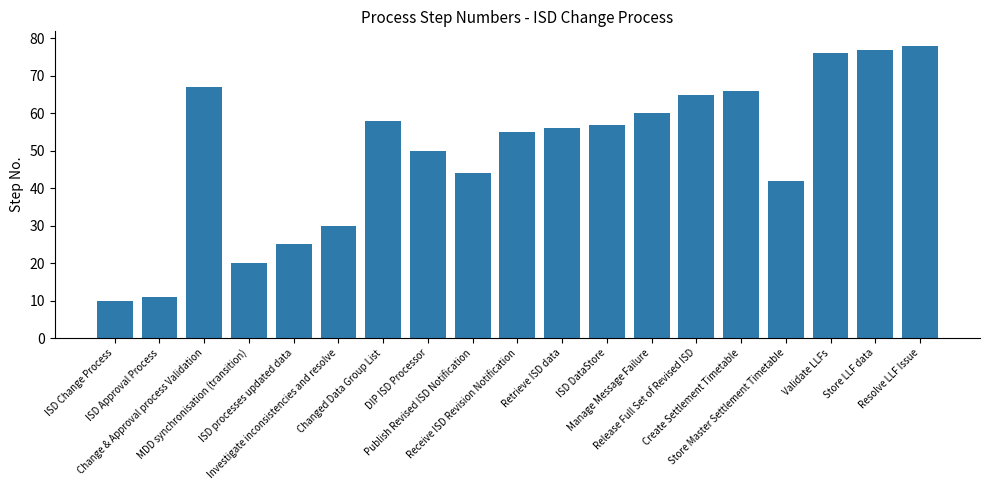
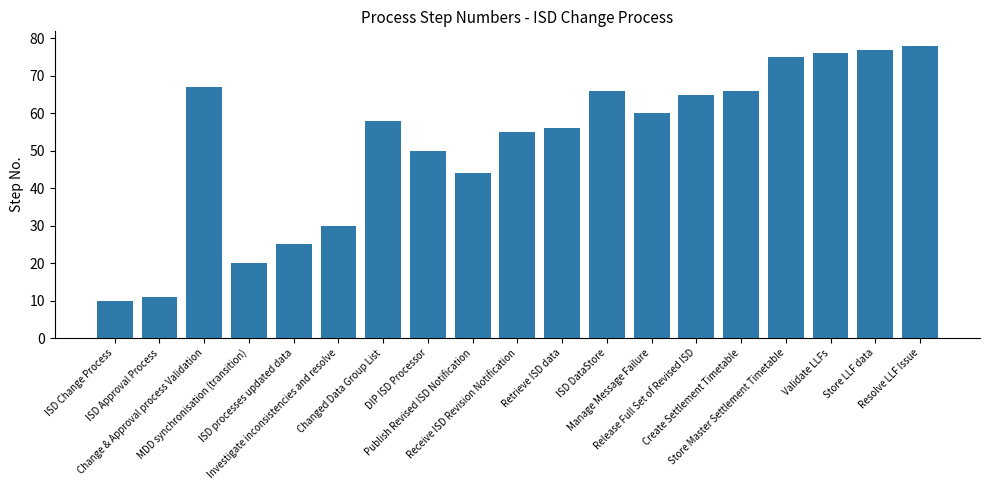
ISD DataStore: 57 -> 66
Store Master Settlement Timetable: 42 -> 75
